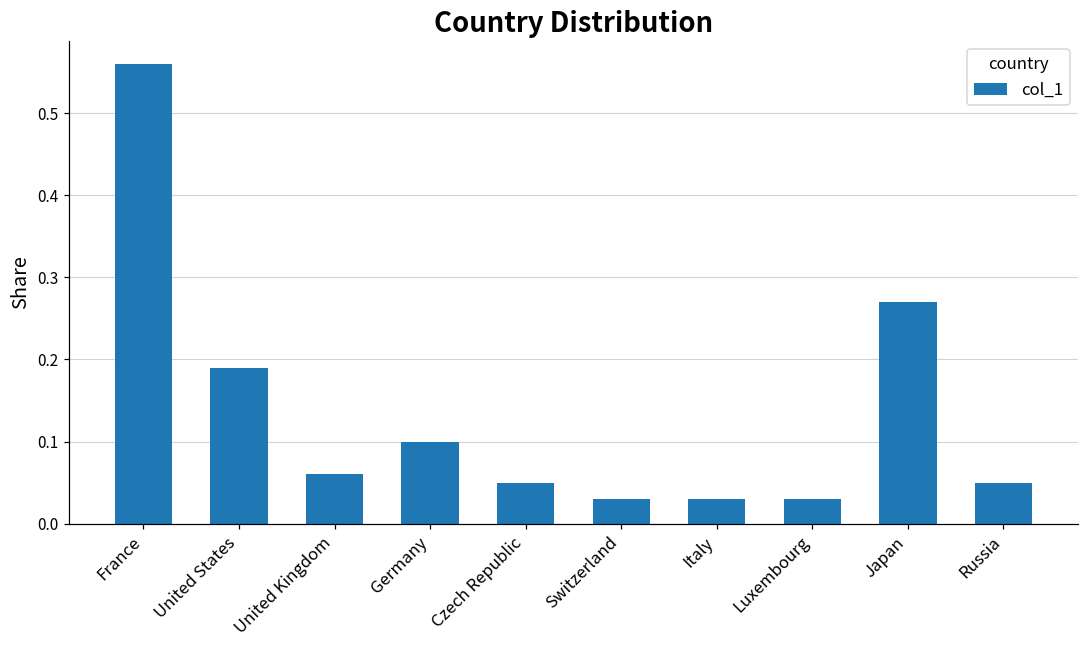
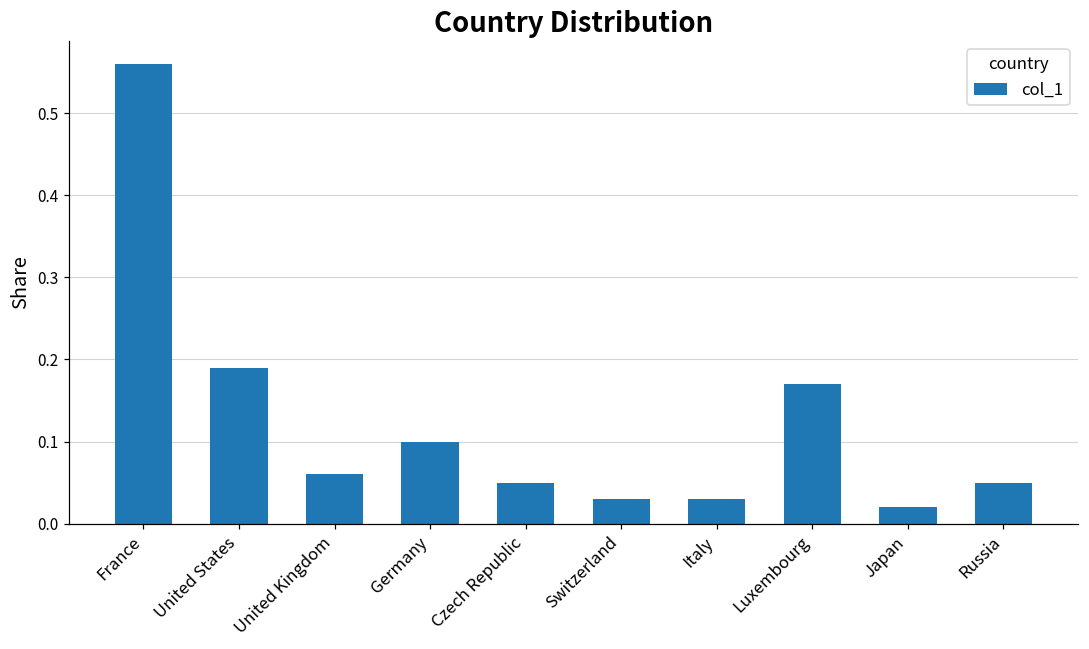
Luxembourg: 0.03 -> 0.17
Japan: 0.27 -> 0.02
